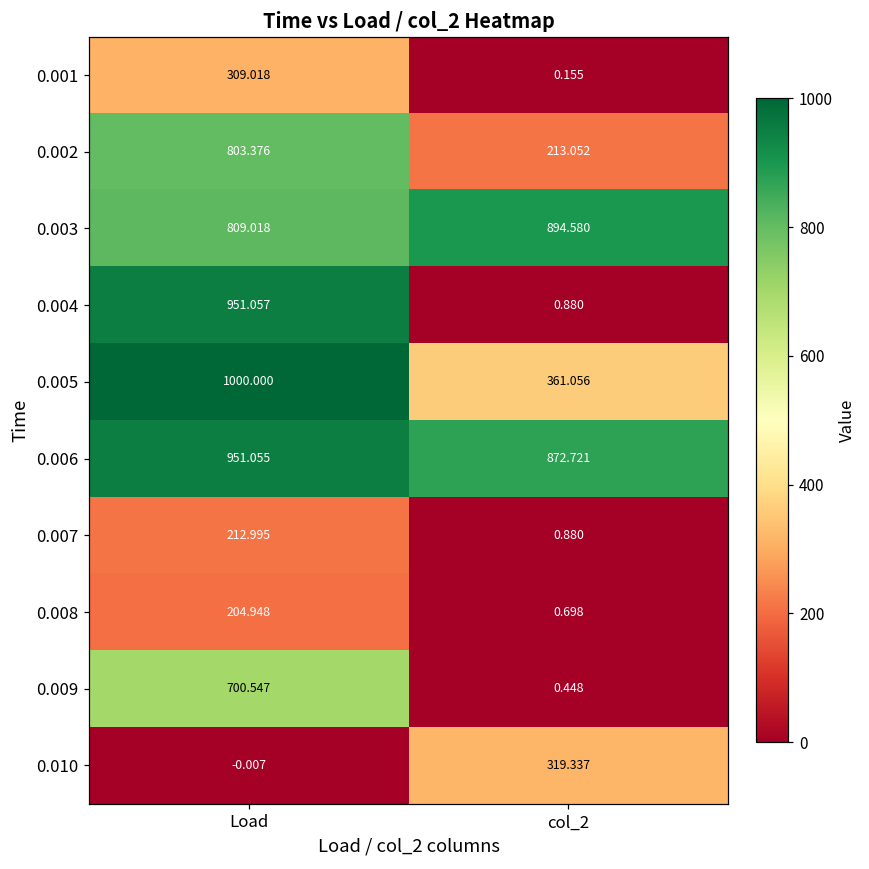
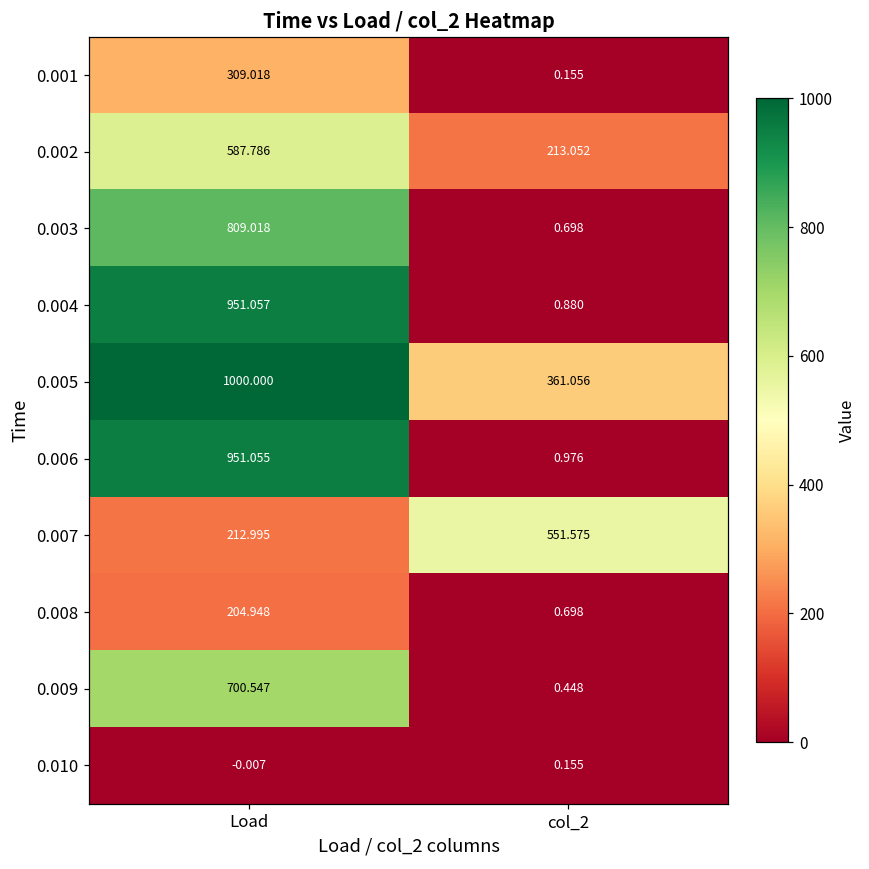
0.002, Load: 803.376 -> 587.786
0.003, col_2: 894.580 -> 0.698
0.006, col_2: 872.721 -> 0.976
0.007, col_2: 0.880 -> 551.575
0.010, col_2: 319.337 -> 0.155
